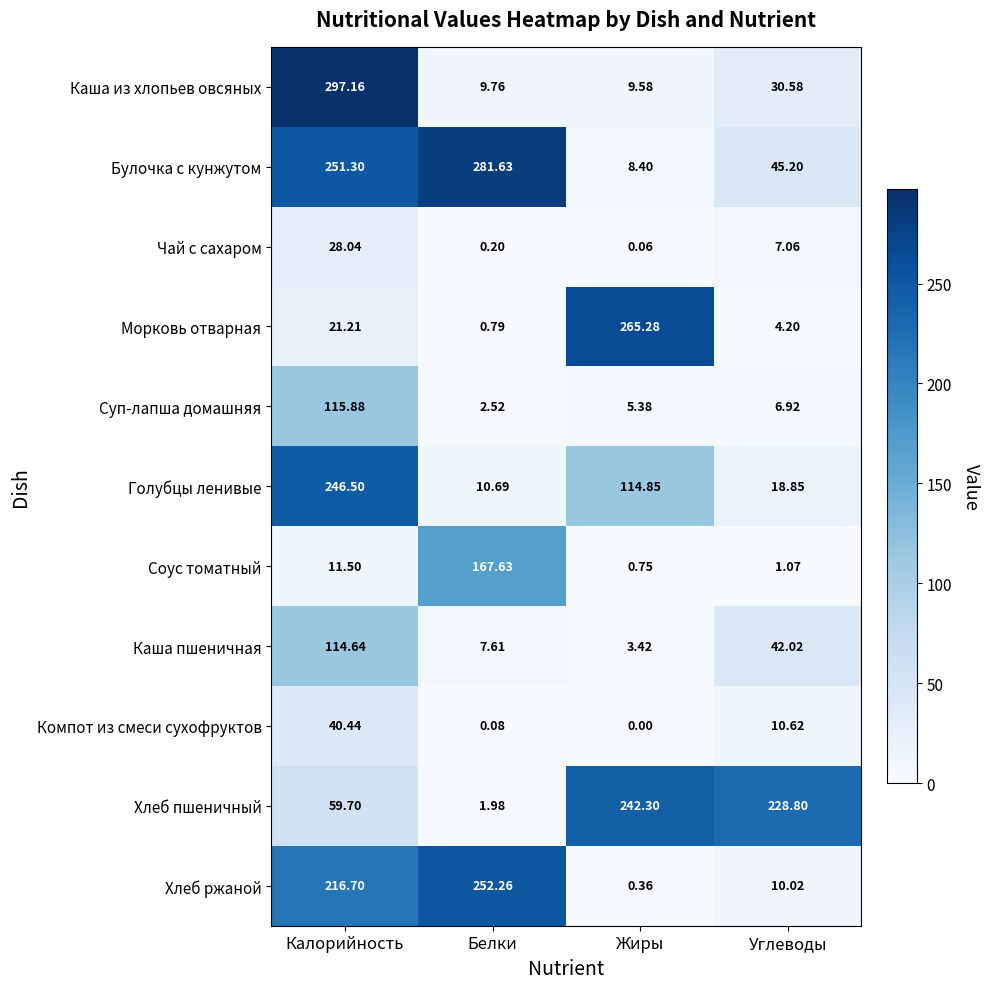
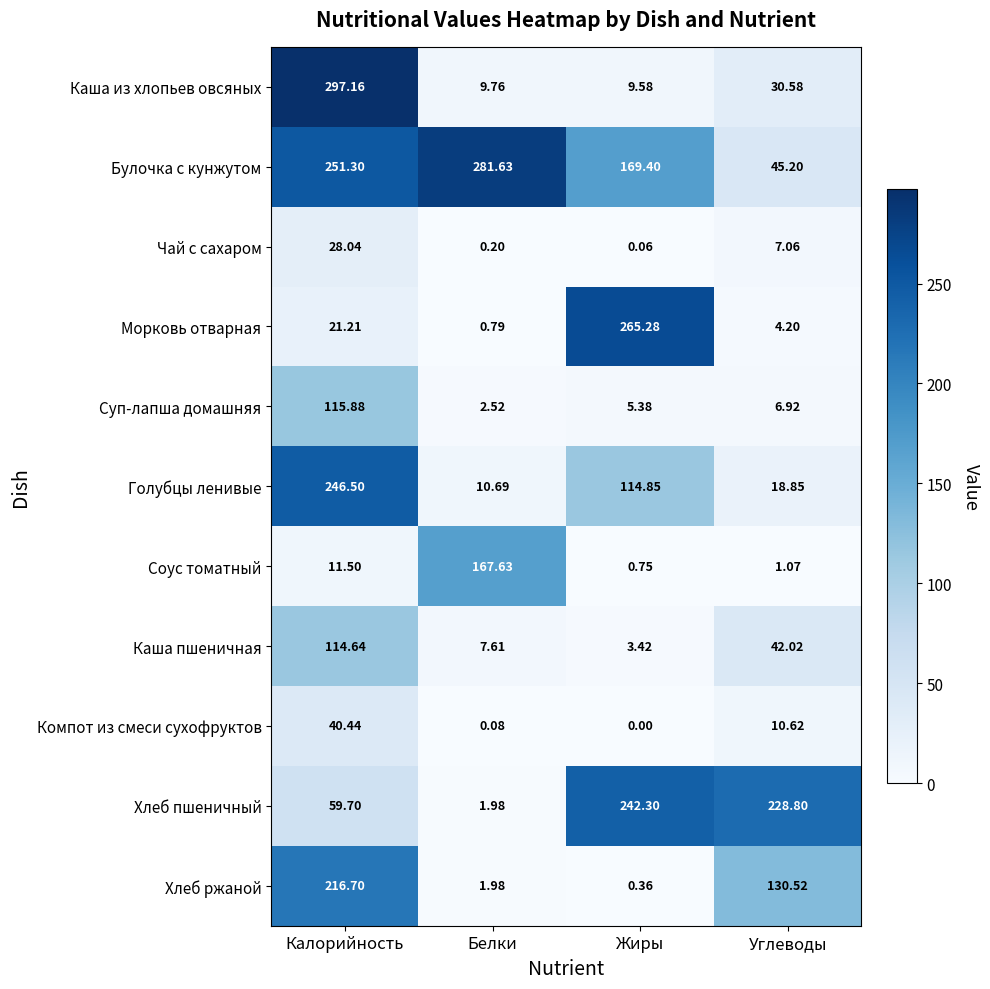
Булочка с кунжутом, Жиры: 8.40 -> 169.40
Хлеб ржаной, Белки: 252.26 -> 1.98
Хлеб ржаной, Углеводы: 10.02 -> 130.52
